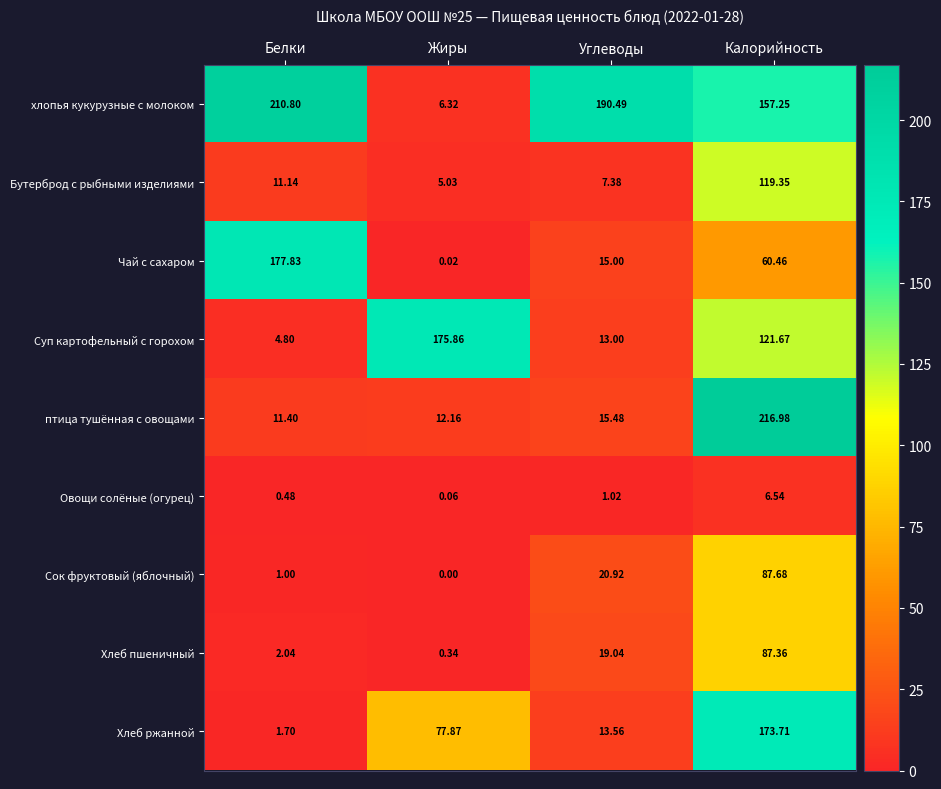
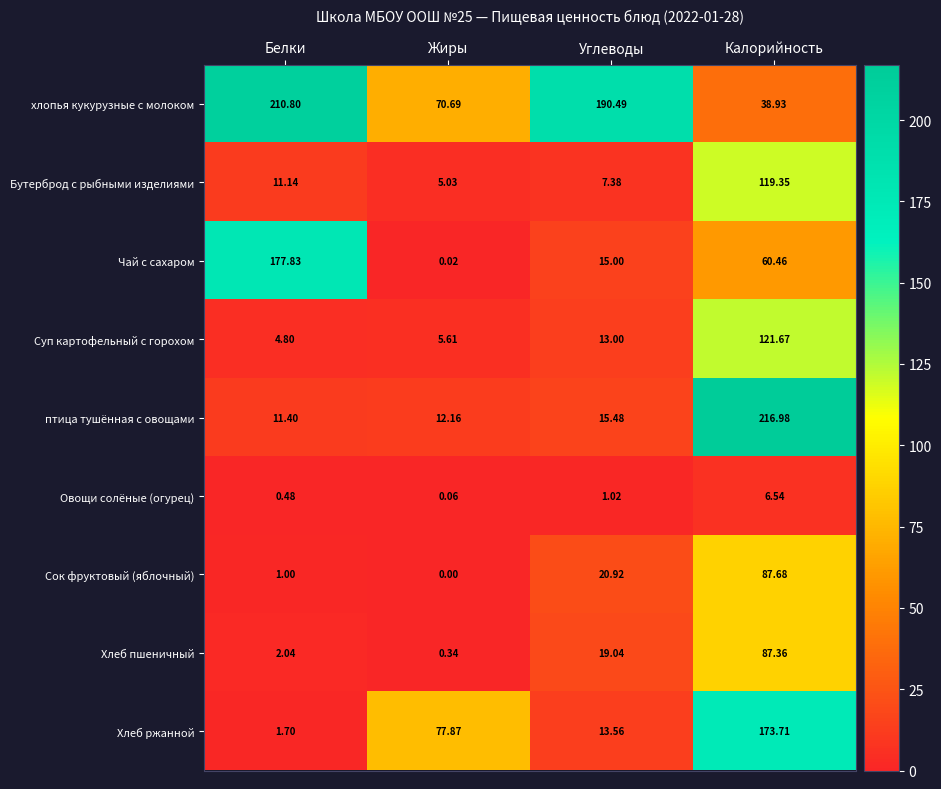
хлопья кукурузные с молоком, Жиры: 6.32 -> 70.69
хлопья кукурузные с молоком, Калорийность: 157.25 -> 38.93
Суп картофельный с горохом, Жиры: 175.86 -> 5.61
